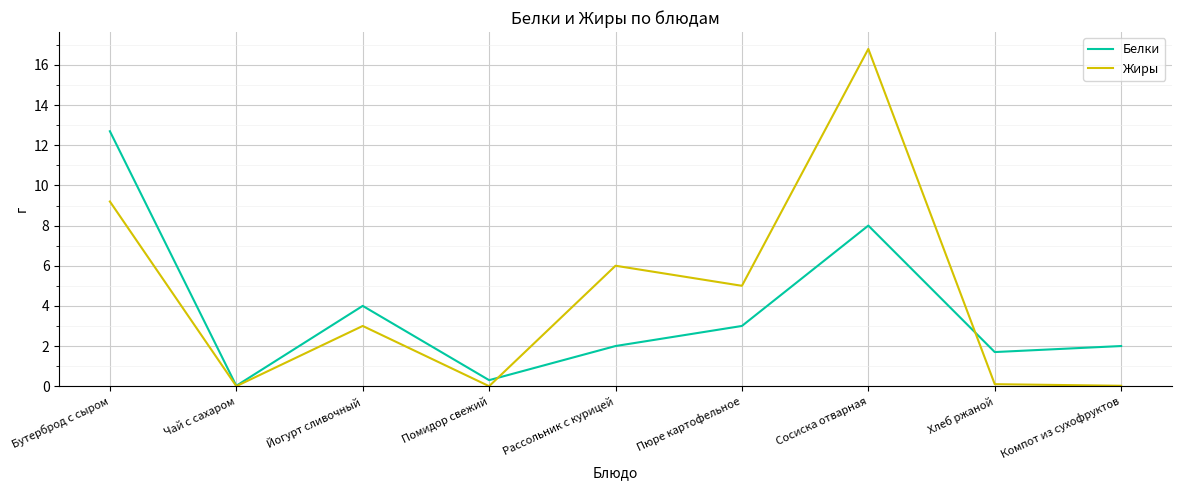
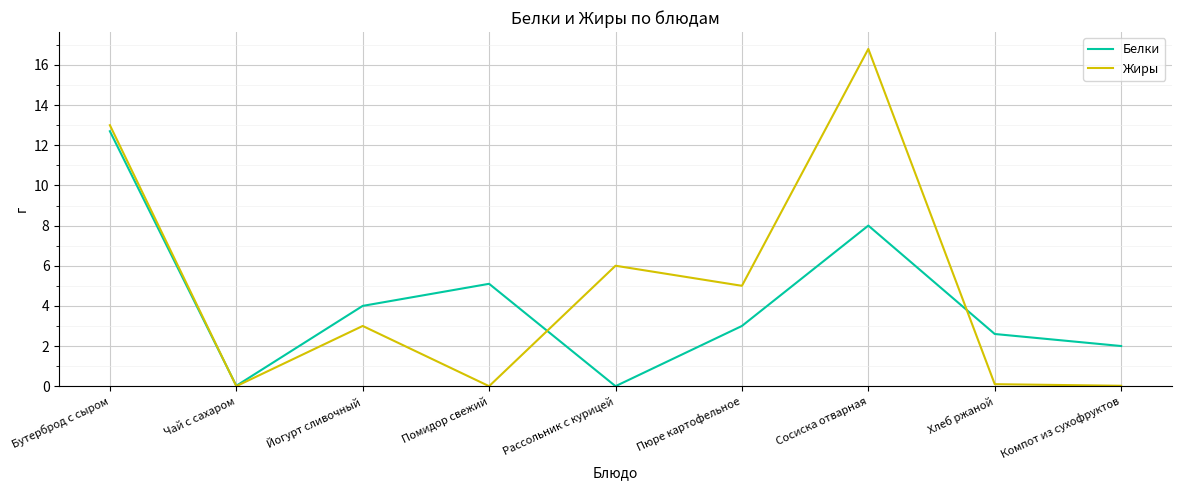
Жиры, Бутерброд с сыром: 9.2 -> 13.0
Белки, Помидор свежий: 0.3 -> 5.1
Белки, Рассольник с курицей: 2 -> 0
Белки, Хлеб ржаной: 1.7 -> 2.6
